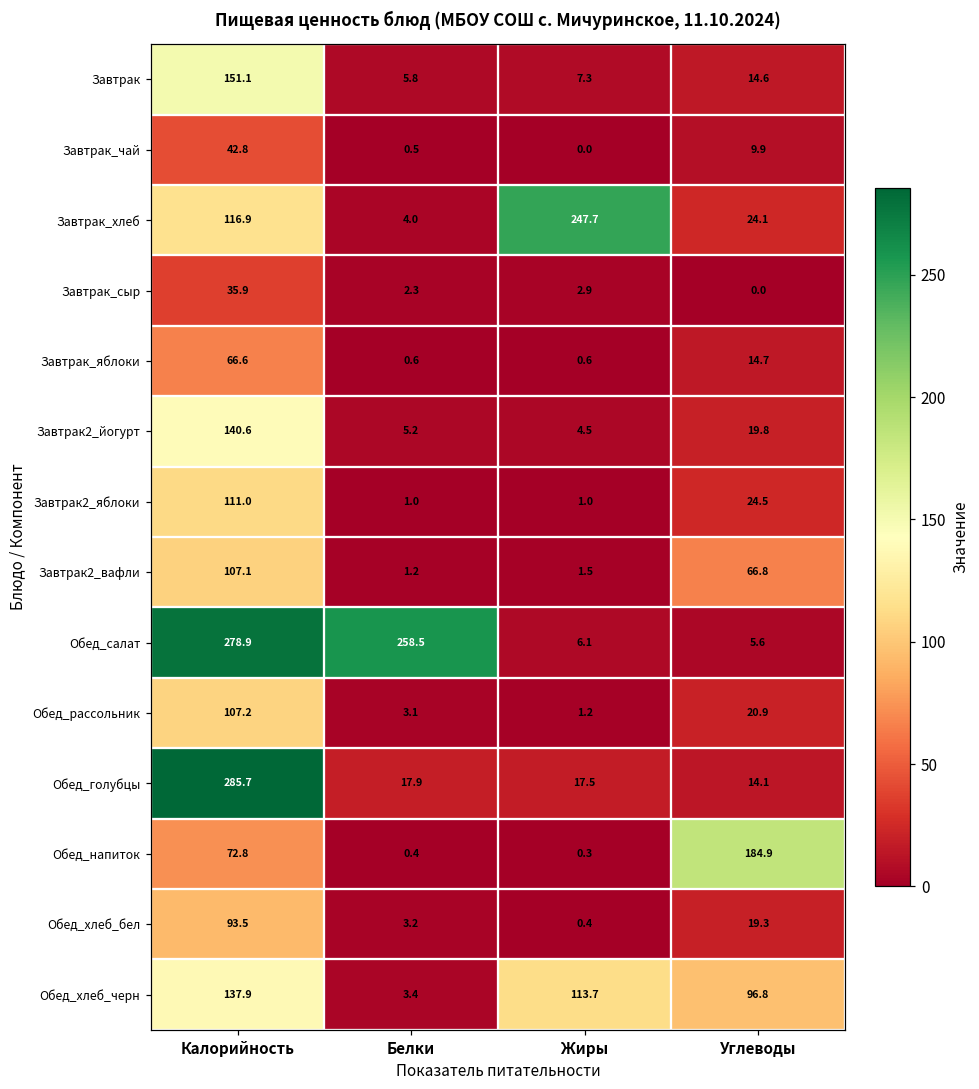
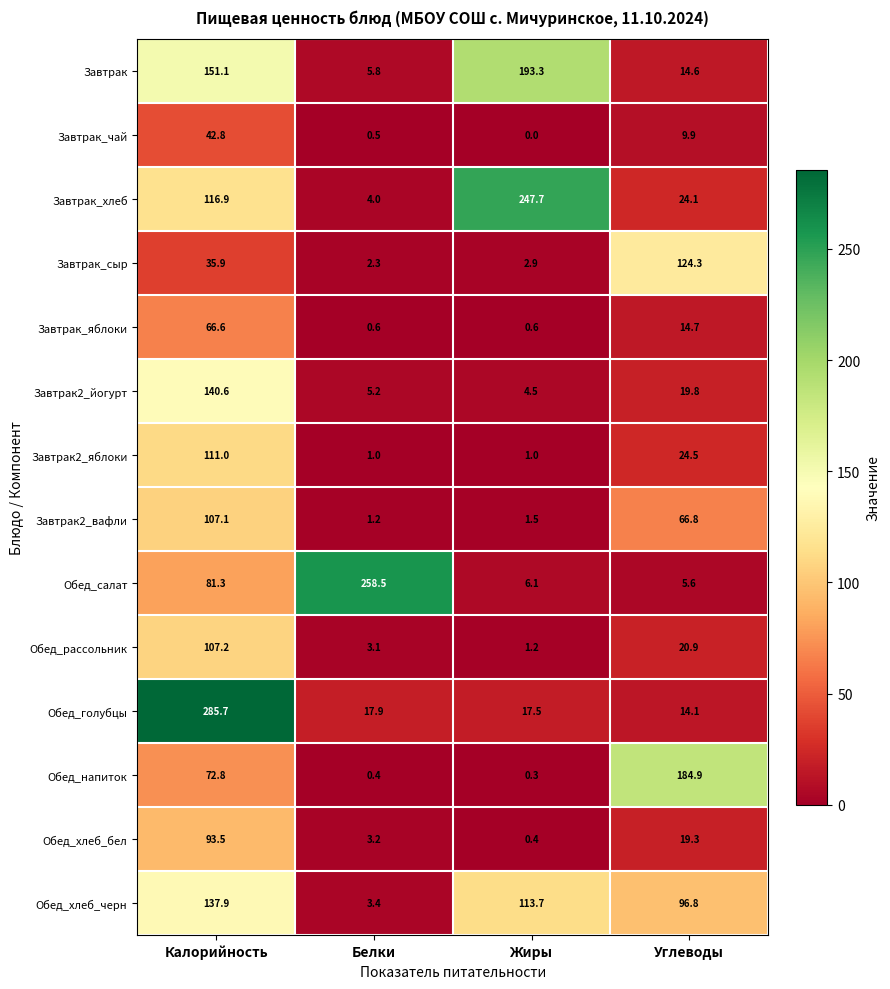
Завтрак, Жиры: 7.3 -> 193.3
Завтрак_сыр, Углеводы: 0.0 -> 124.3
Обед_салат, Калорийность: 278.9 -> 81.3
